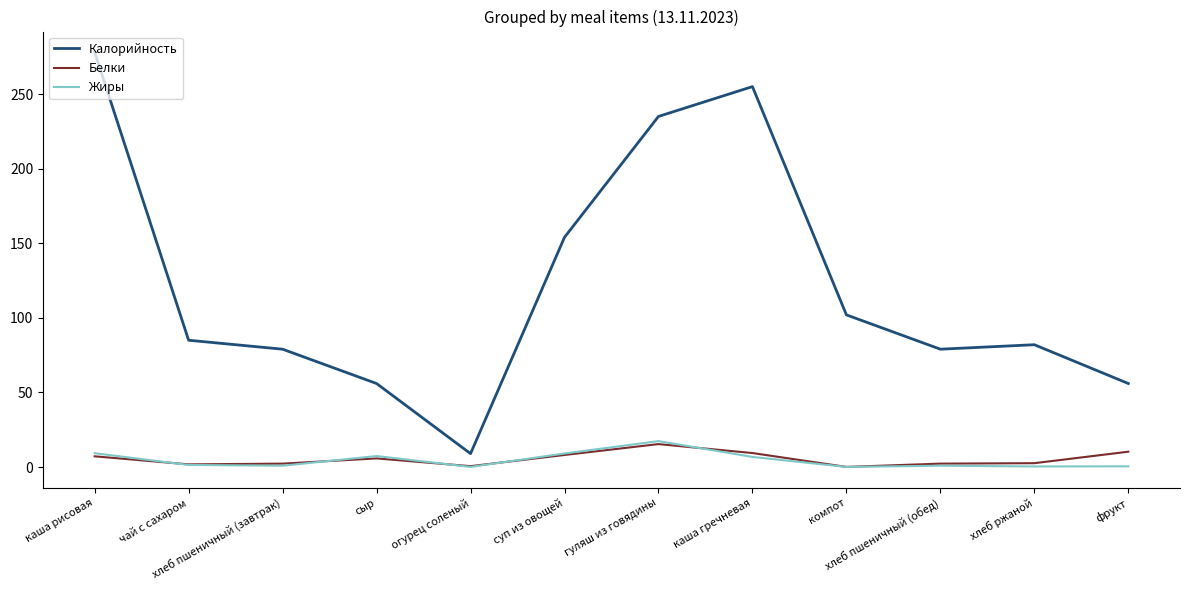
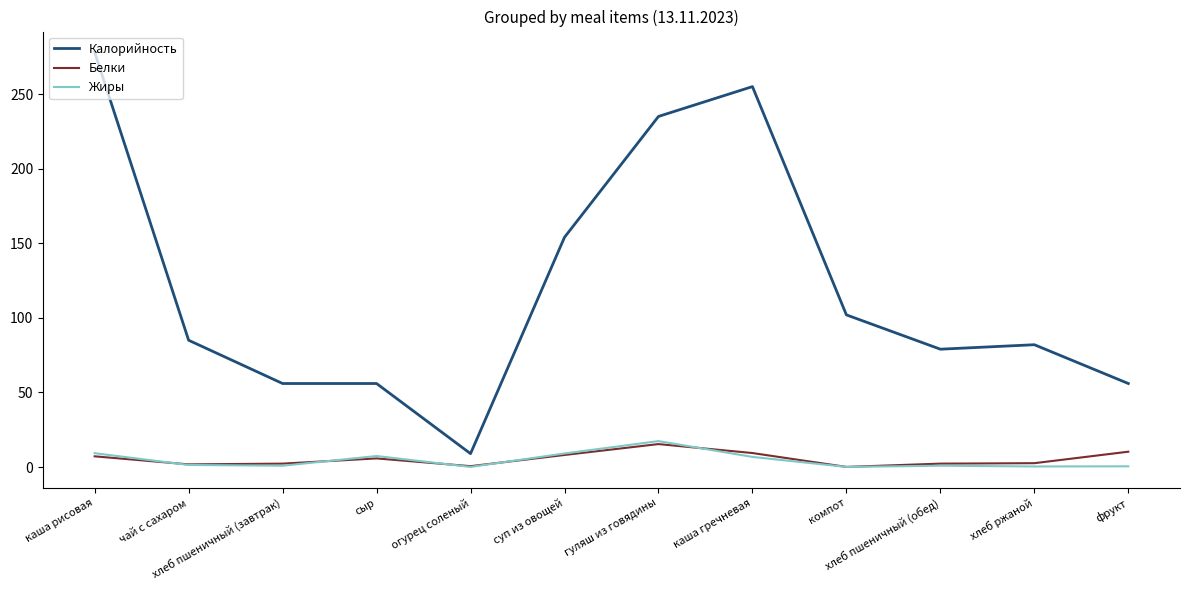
Калорийность, хлеб пшеничный (завтрак): 79 -> 56
